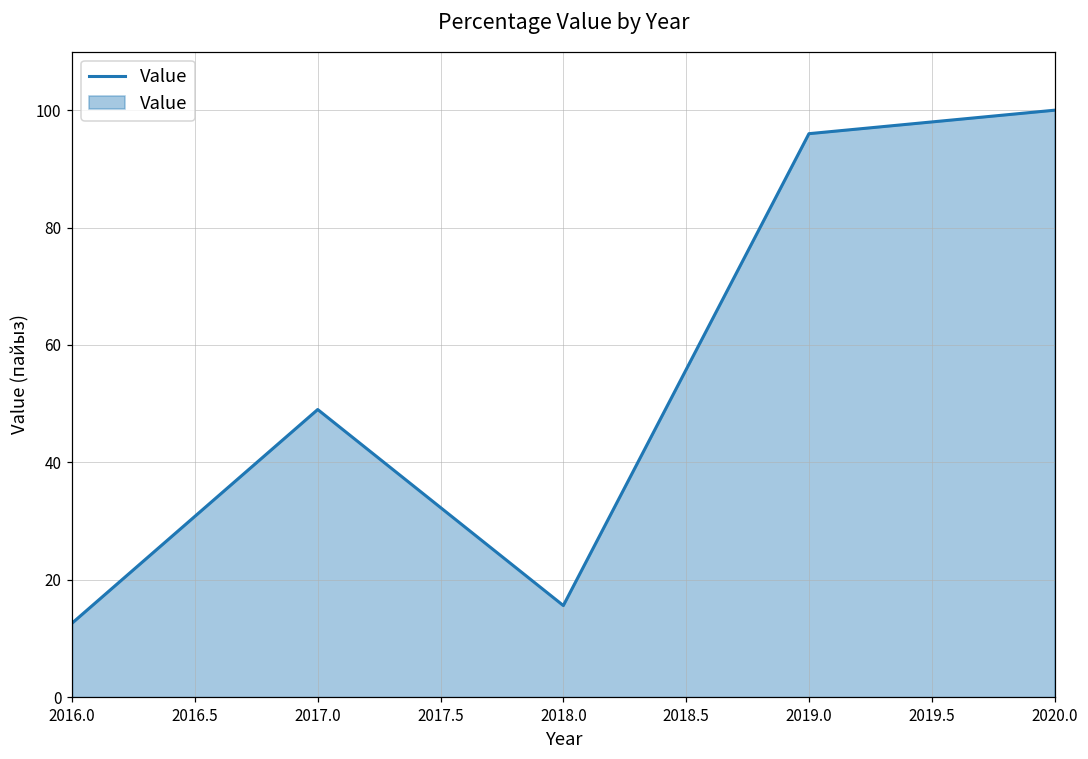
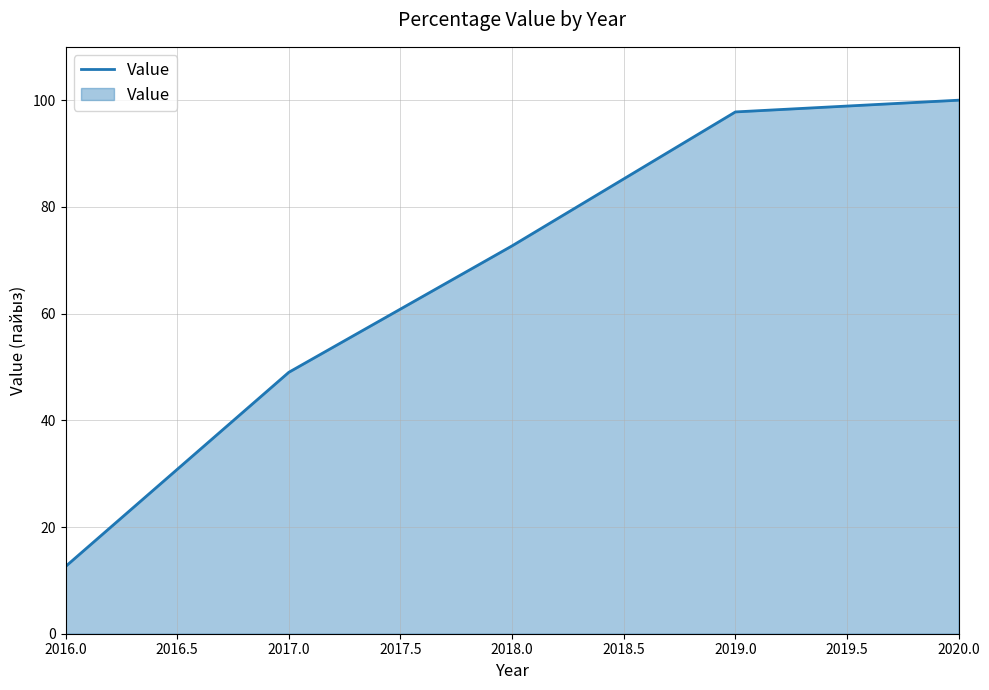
2018.0: 16 -> 73
2019.0: 96 -> 98
